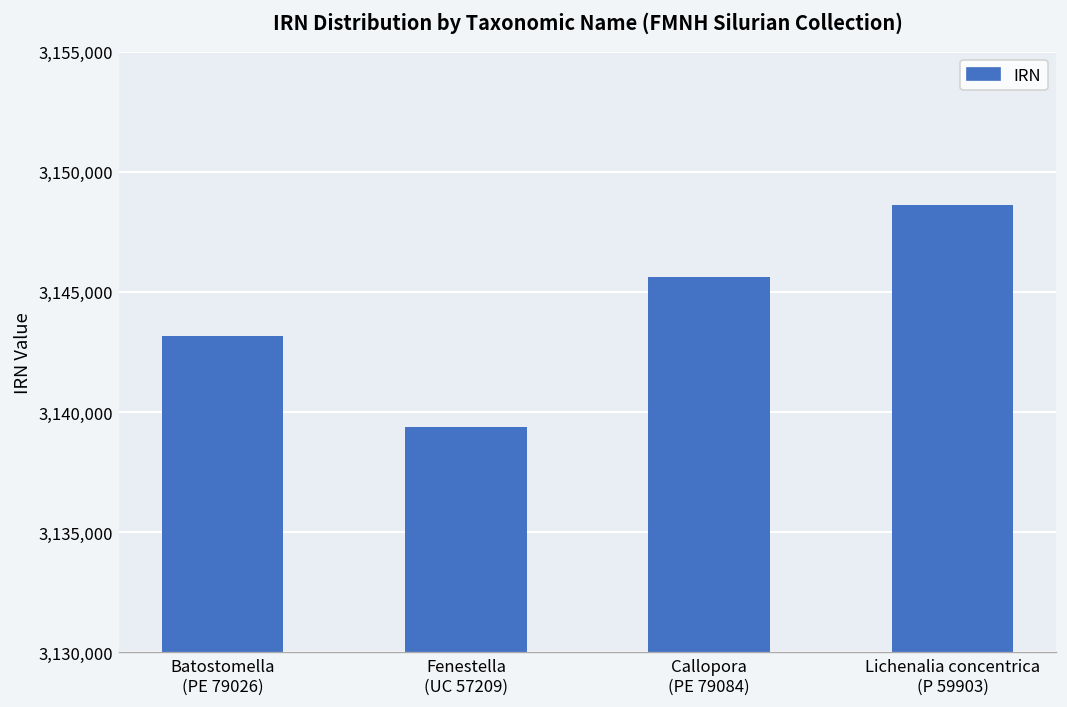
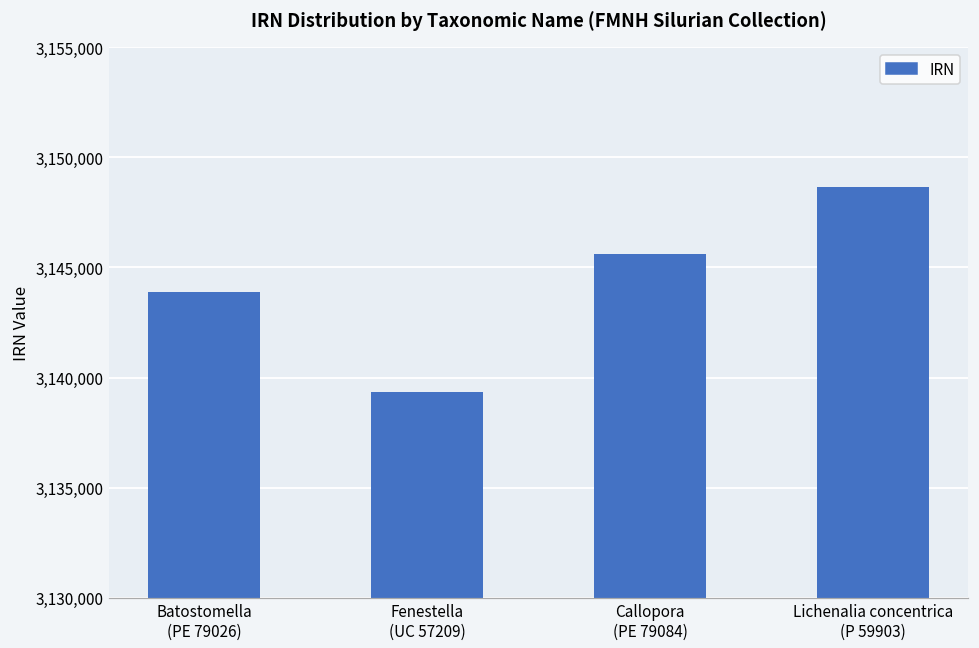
Batostomella (PE 79026): 3,143,200 -> 3,143,900
